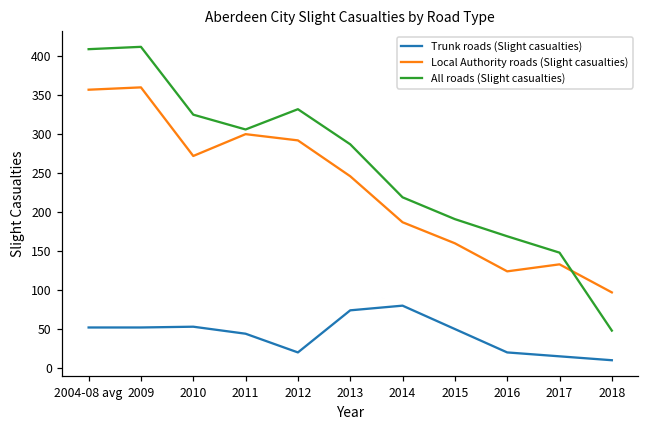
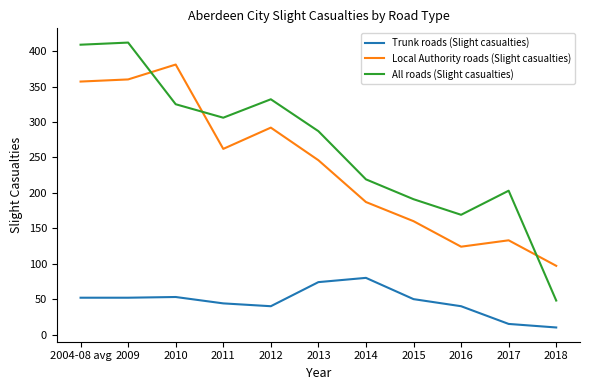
Local Authority roads (Slight casualties), 2010: 270 -> 380
Local Authority roads (Slight casualties), 2011: 300 -> 260
Trunk roads (Slight casualties), 2012: 20 -> 40
Trunk roads (Slight casualties), 2016: 20 -> 40
All roads (Slight casualties), 2017: 150 -> 200
